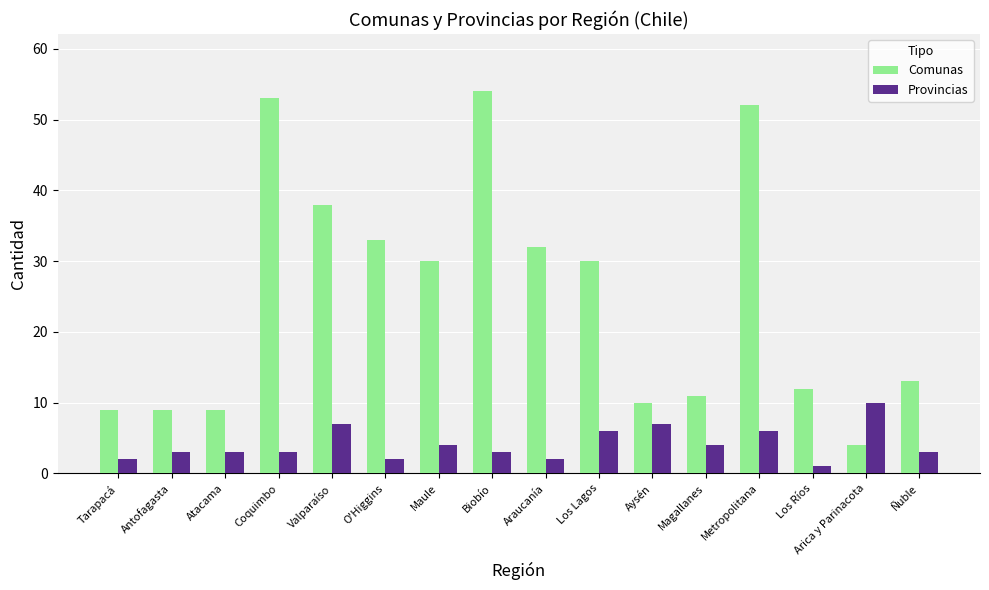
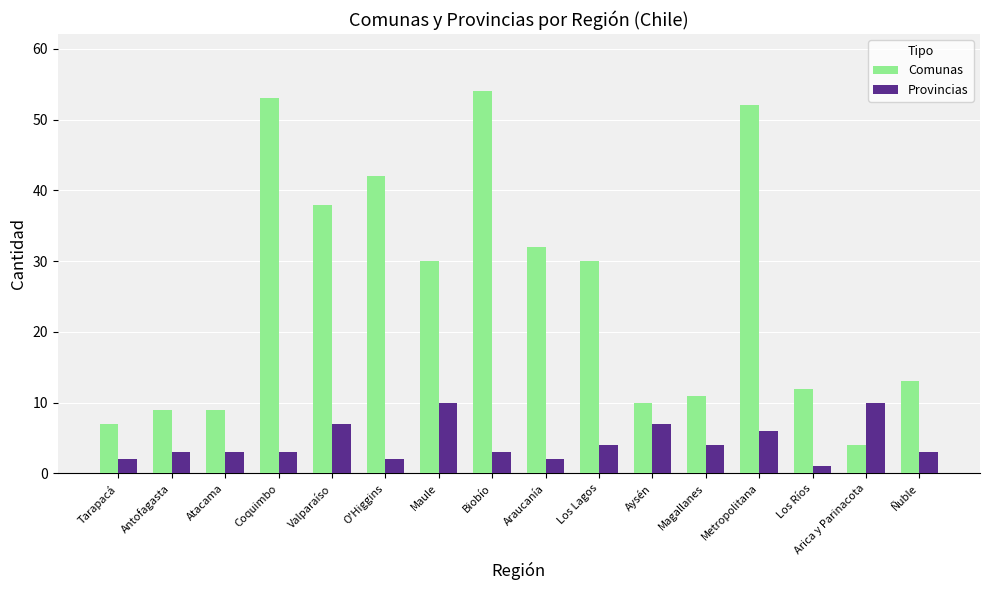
Comunas, Tarapacá: 9 -> 7
Comunas, O'Higgins: 33 -> 42
Provincias, Maule: 4 -> 10
Provincias, Los Lagos: 6 -> 4
